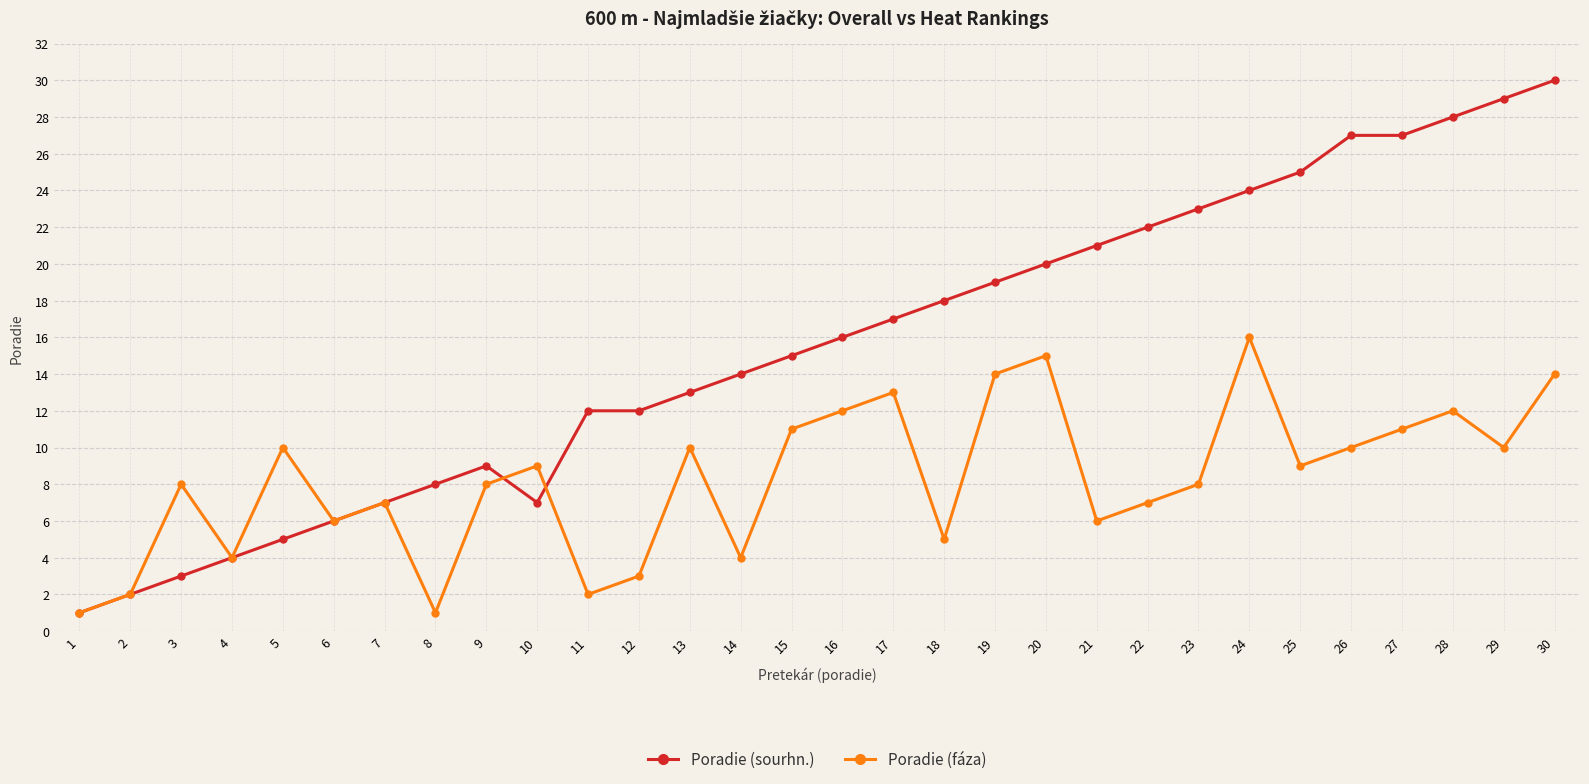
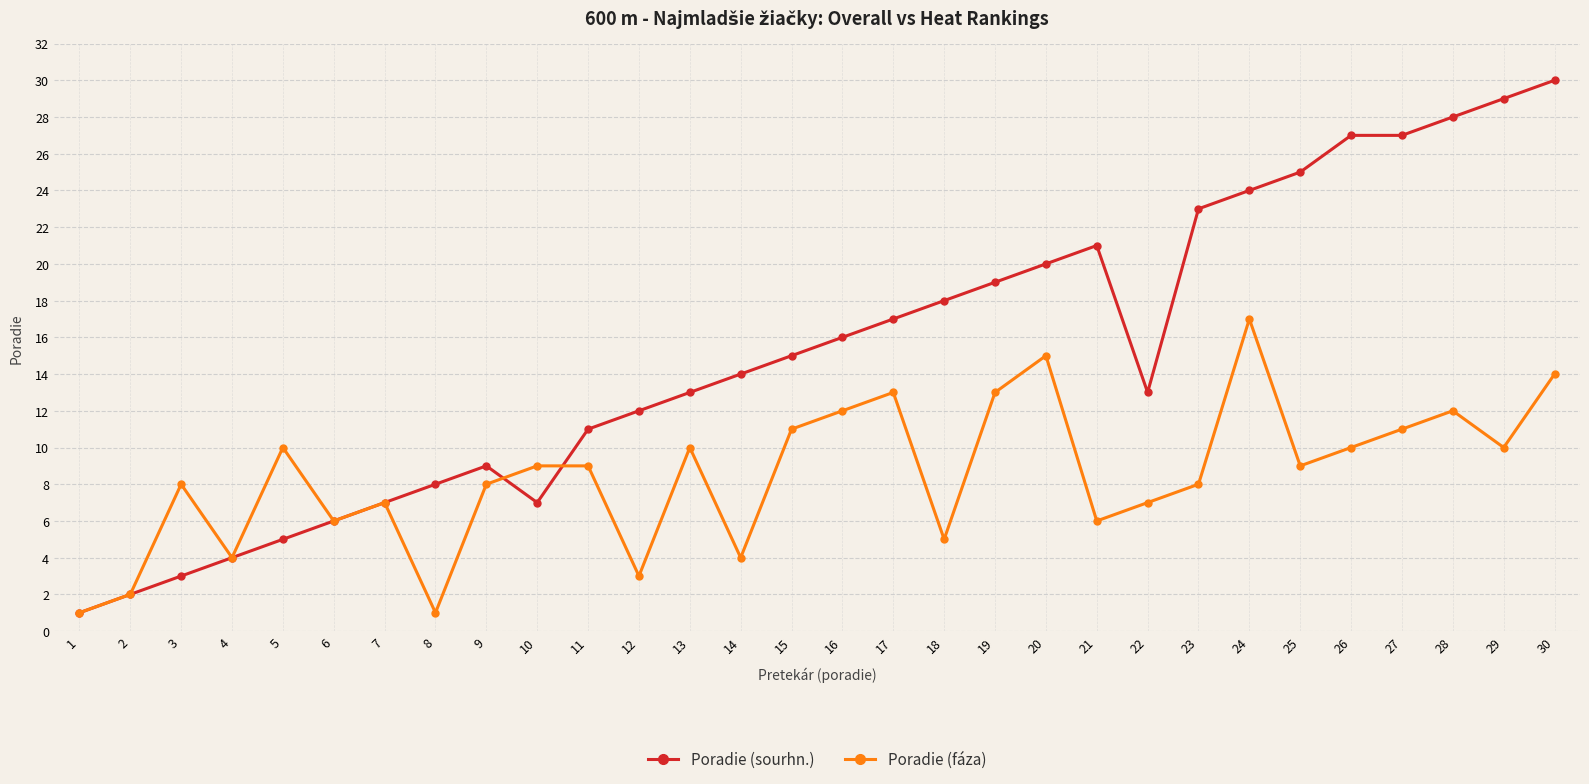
Poradie (sourhn.), 11: 12 -> 11
Poradie (fáza), 11: 2 -> 9
Poradie (fáza), 19: 14 -> 13
Poradie (sourhn.), 22: 22 -> 13
Poradie (fáza), 24: 16 -> 17
